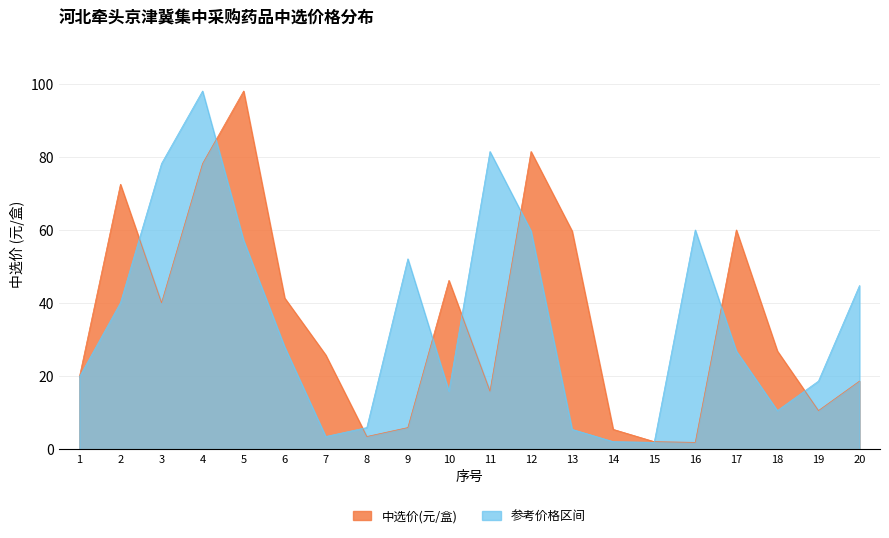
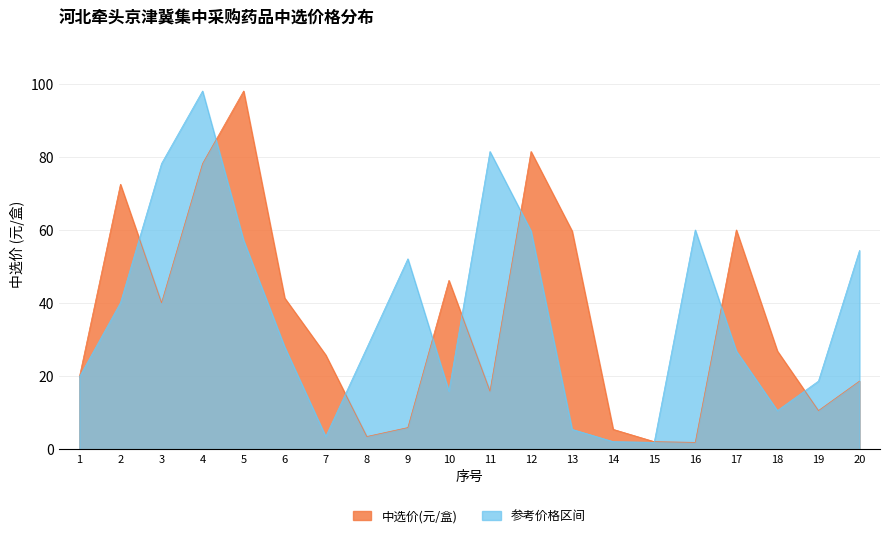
参考价格区间, 8: 6 -> 28
参考价格区间, 20: 45 -> 54
